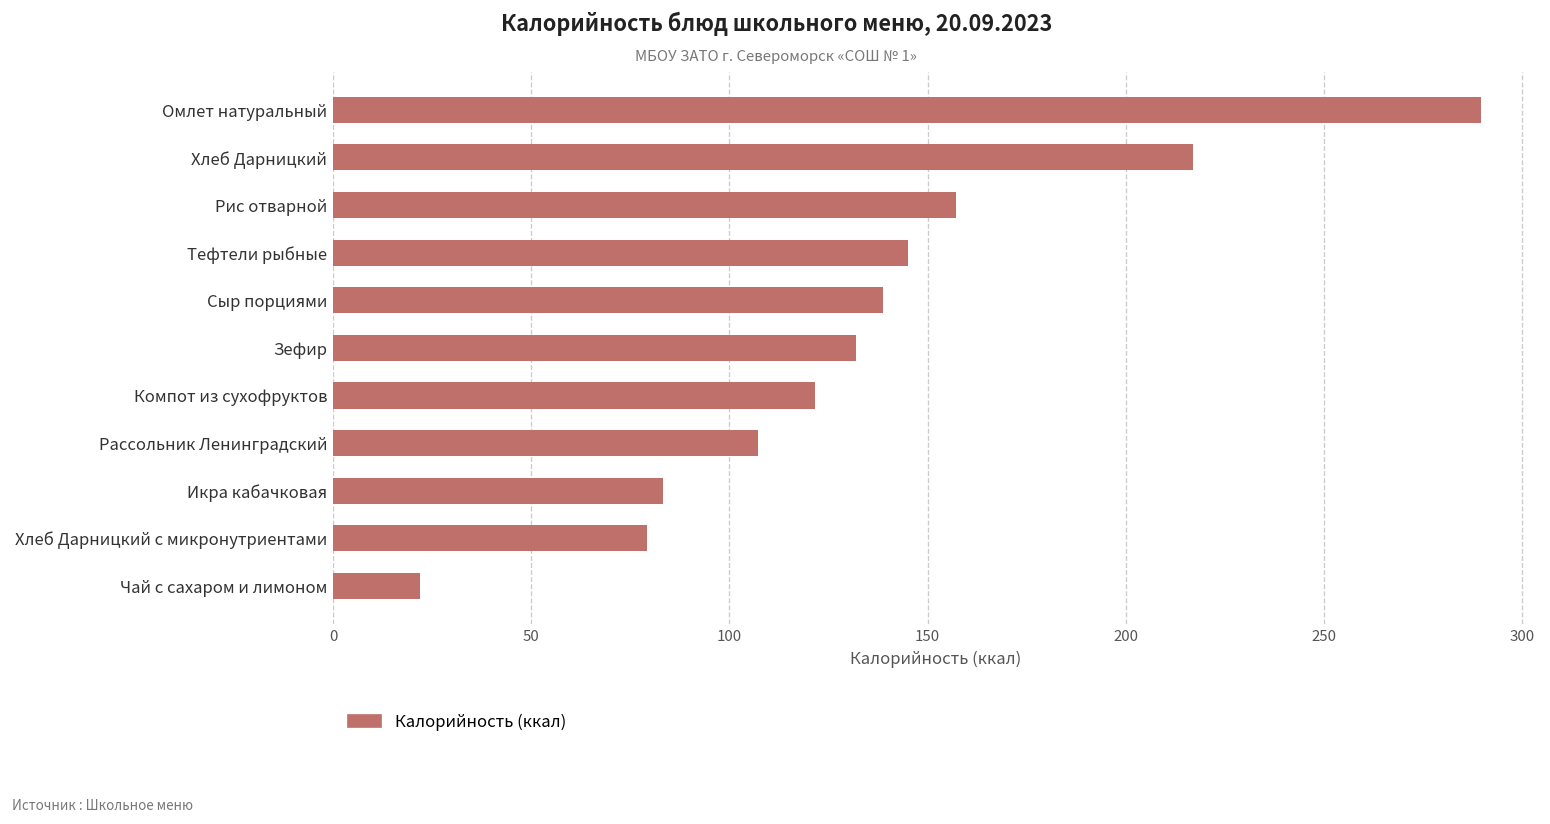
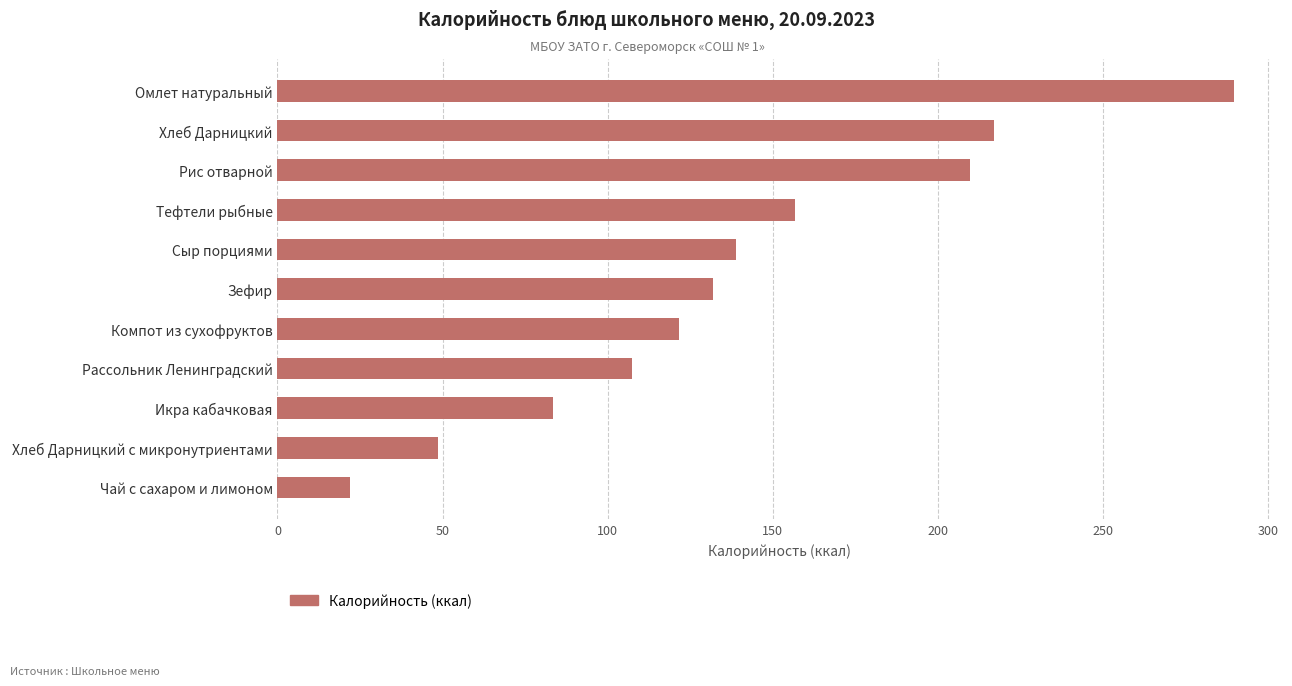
Рис отварной: 157 -> 210
Тефтели рыбные: 145 -> 157
Хлеб Дарницкий с микронутриентами: 79 -> 49
